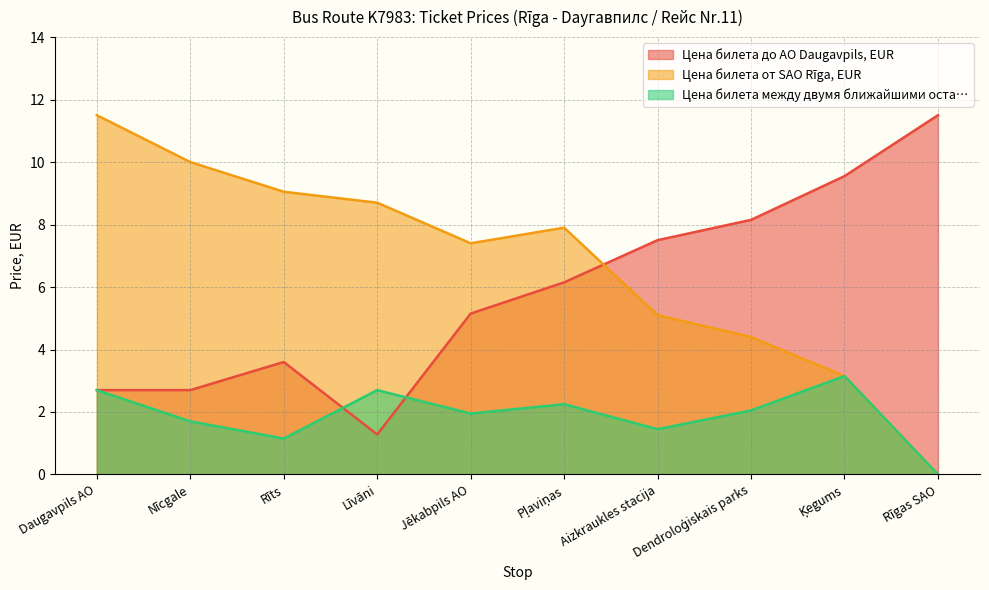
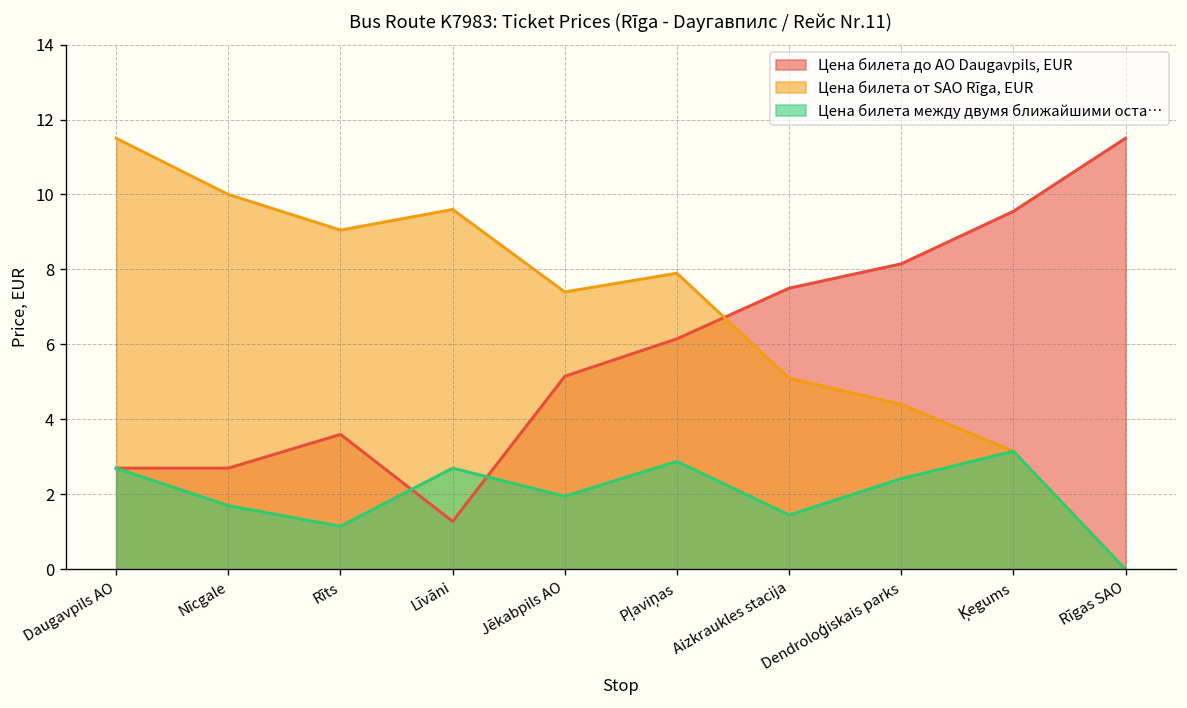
Цена билета от SAO Rīga, EUR, Līvāni: 8.7 -> 9.6
Цена билета между двумя ближайшими оста…, Pļaviņas: 2.3 -> 2.9
Цена билета между двумя ближайшими оста…, Dendroloģiskais parks: 2.1 -> 2.4
